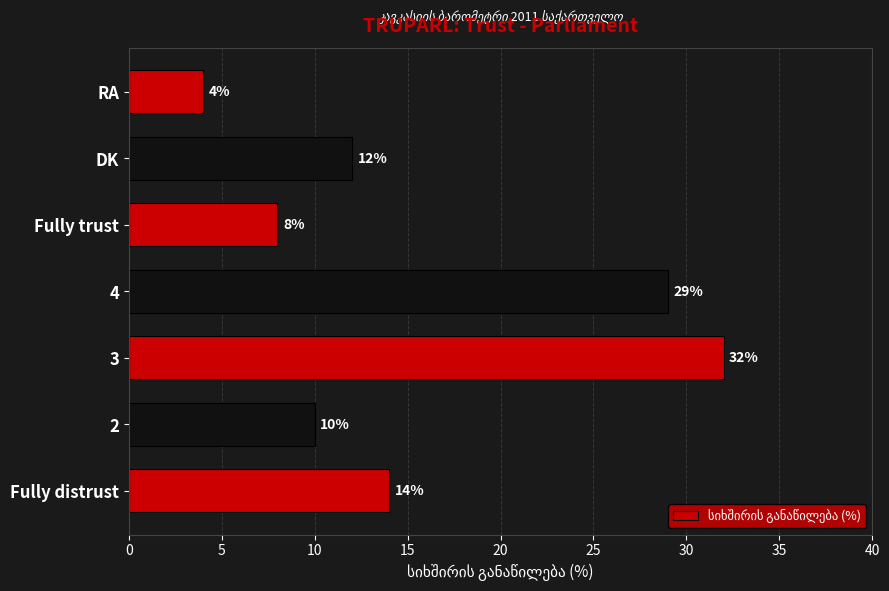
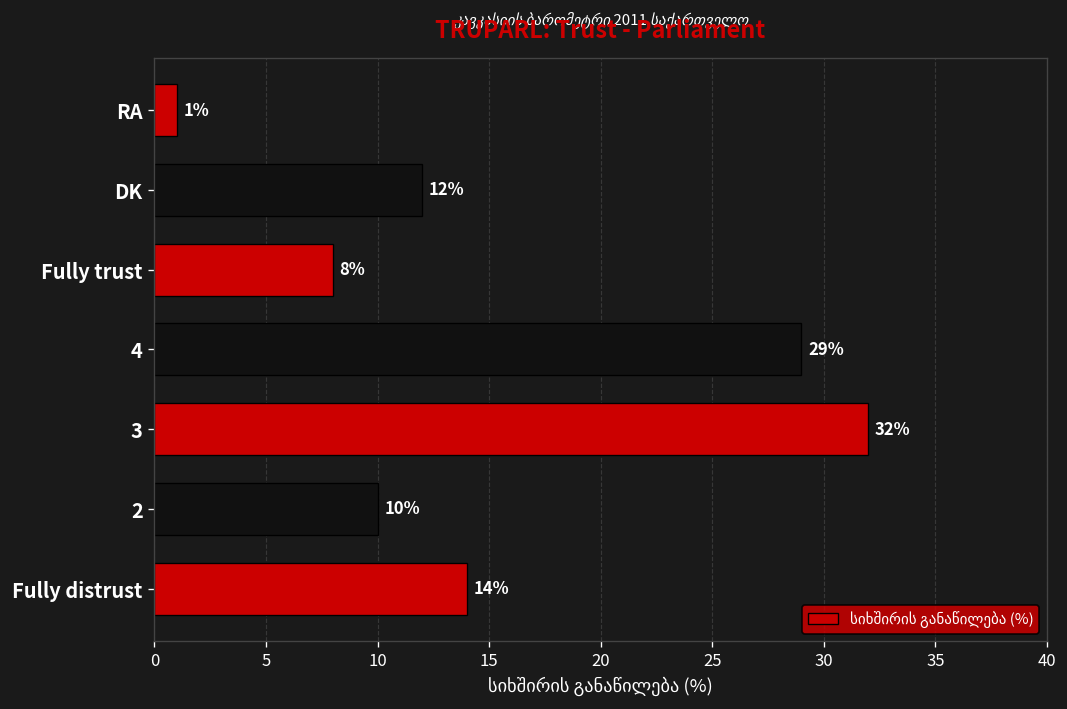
RA: 4% -> 1%
